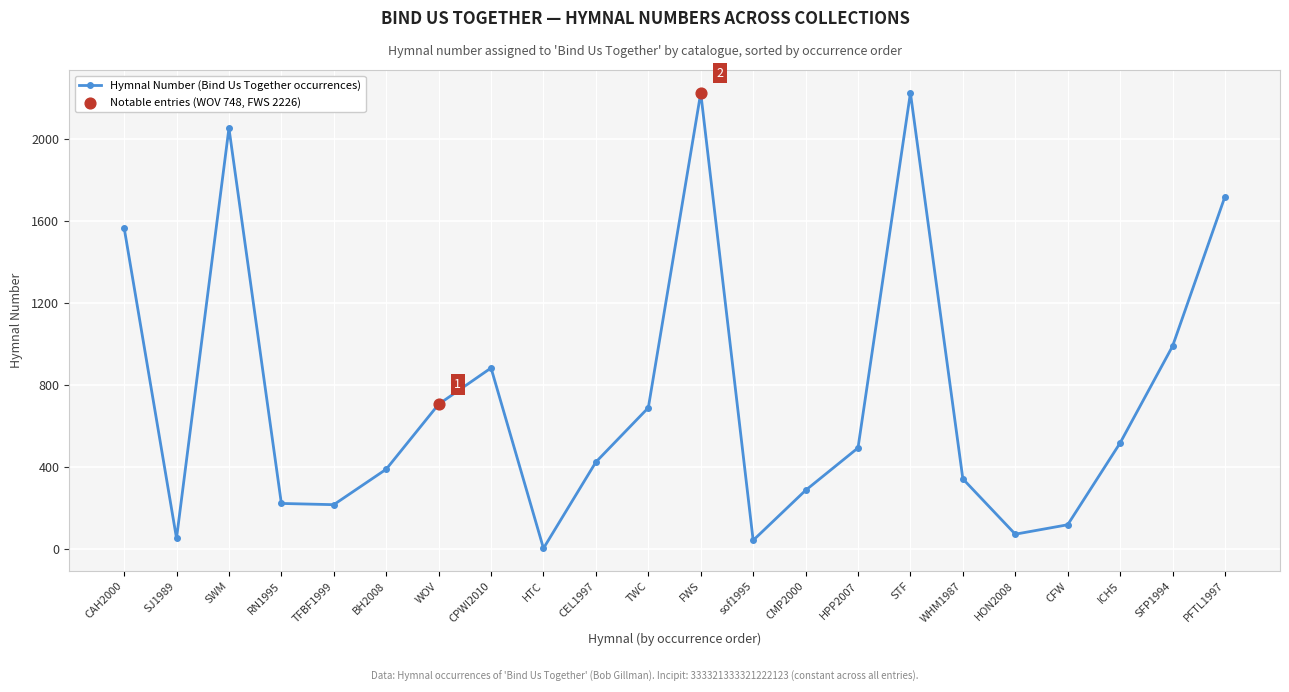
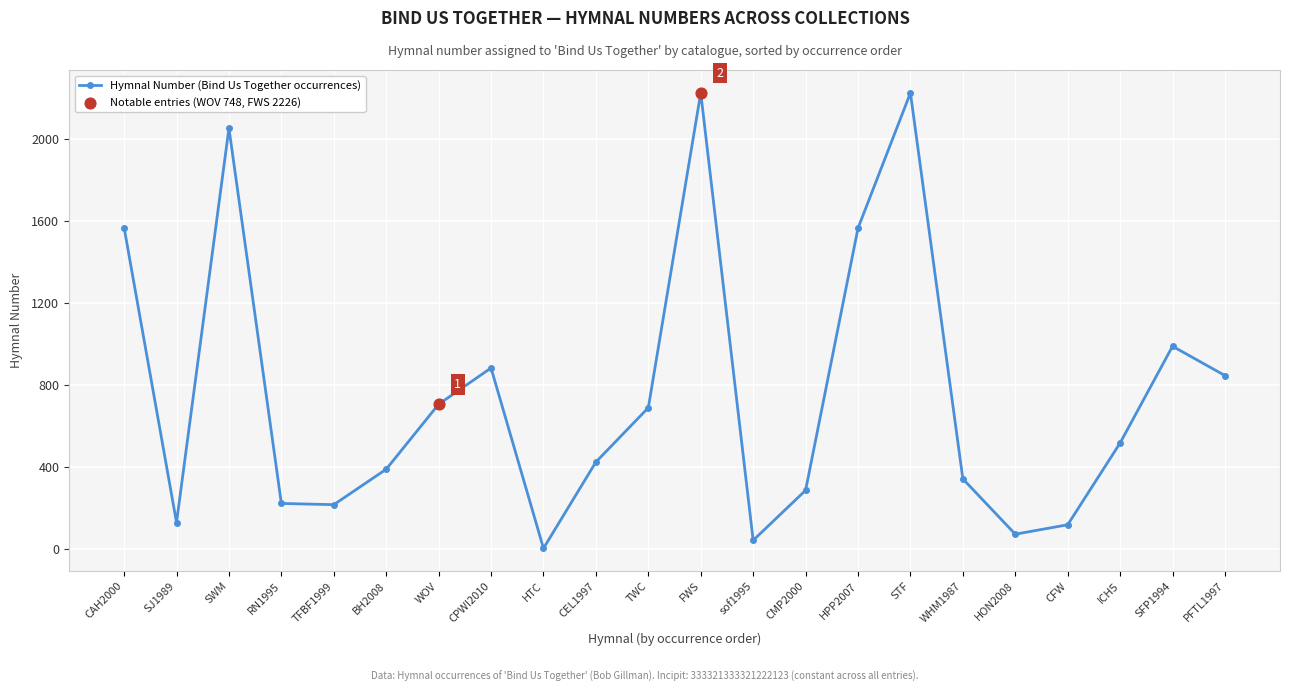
Hymnal Number (Bind Us Together occurrences), SJ1989: 50 -> 130
Hymnal Number (Bind Us Together occurrences), HPP2007: 490 -> 1570
Hymnal Number (Bind Us Together occurrences), PFTL1997: 1720 -> 850
